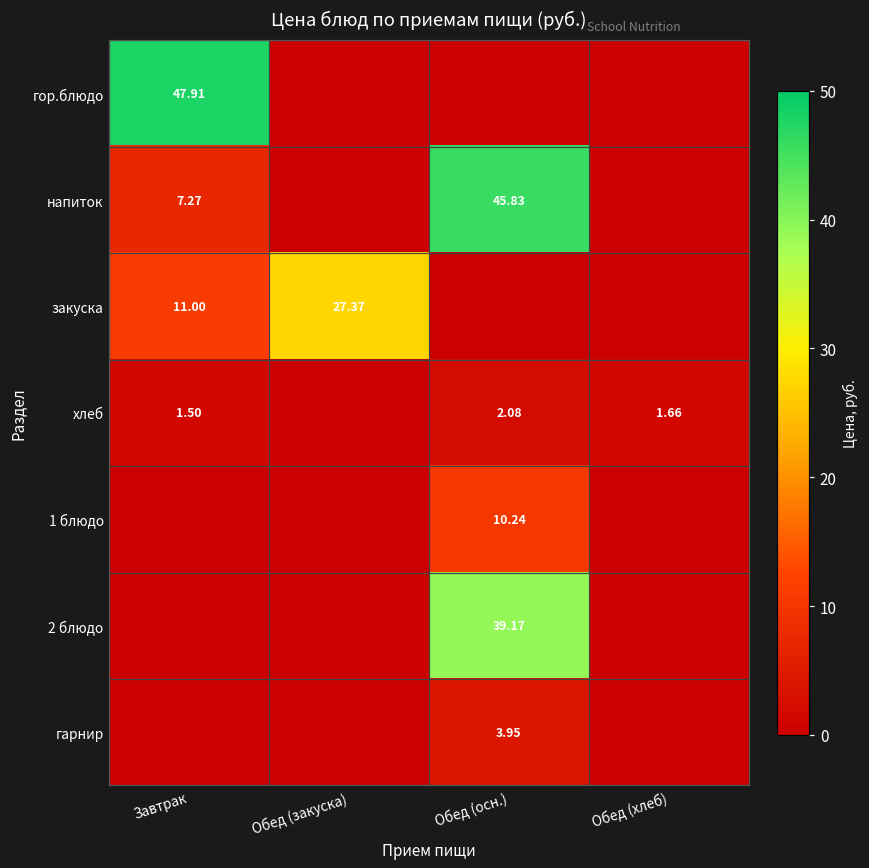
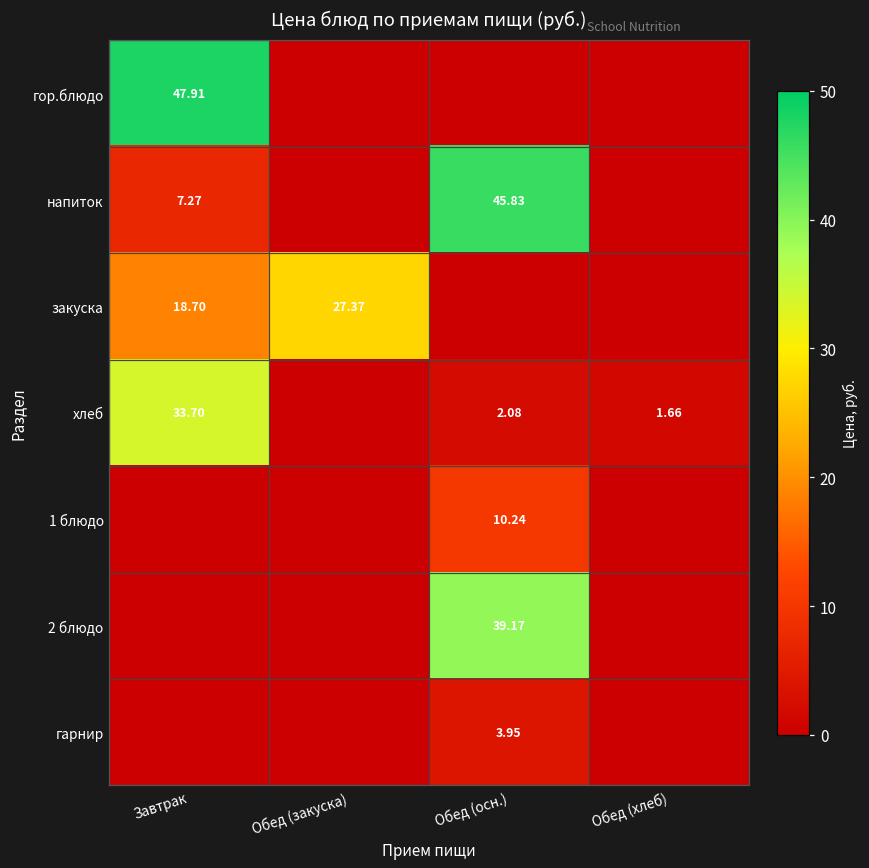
закуска, Завтрак: 11.00 -> 18.70
хлеб, Завтрак: 1.50 -> 33.70
